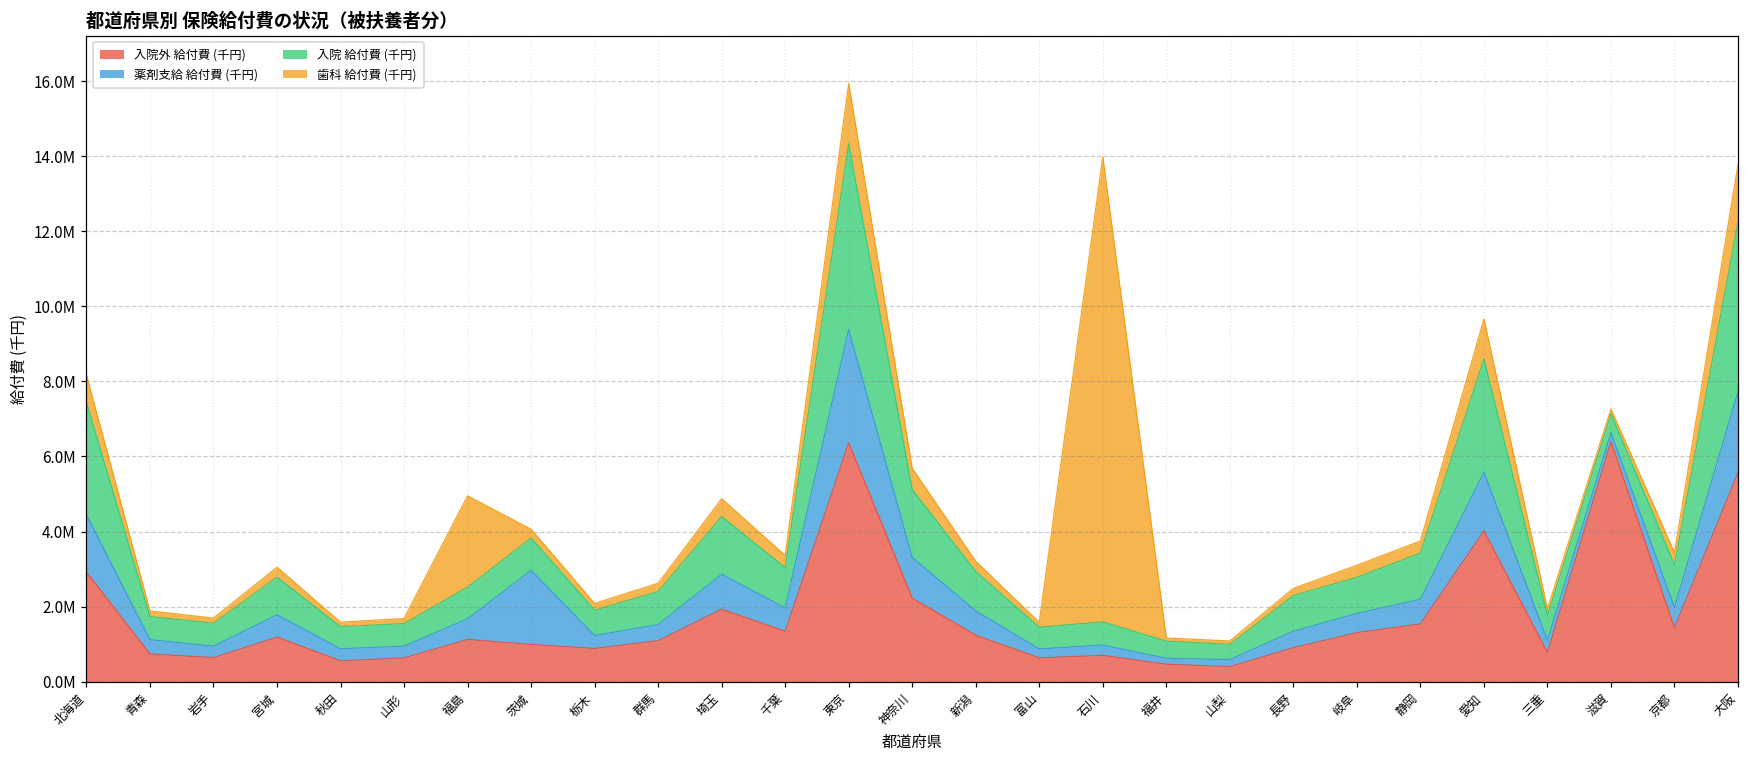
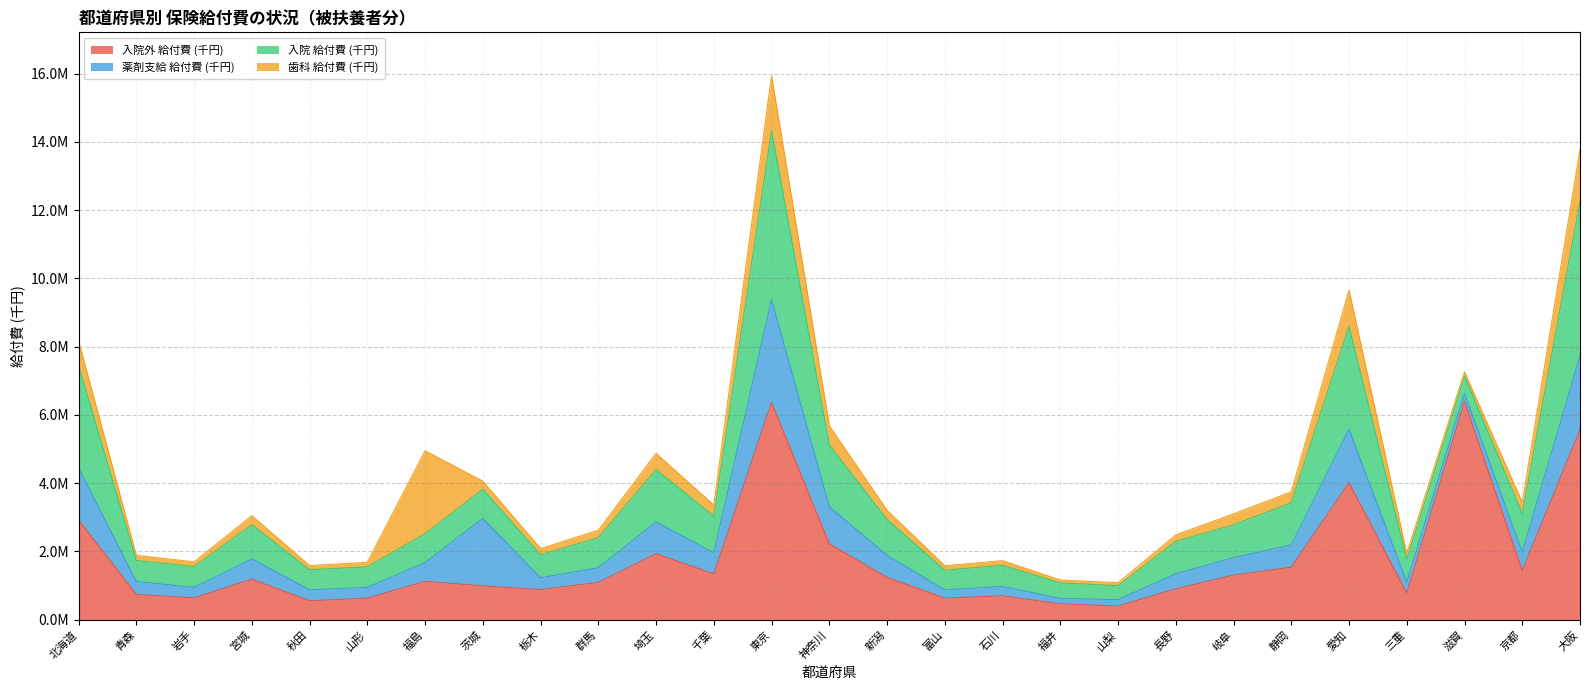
歯科 給付費 (千円), 石川: 12400000 -> 100000
